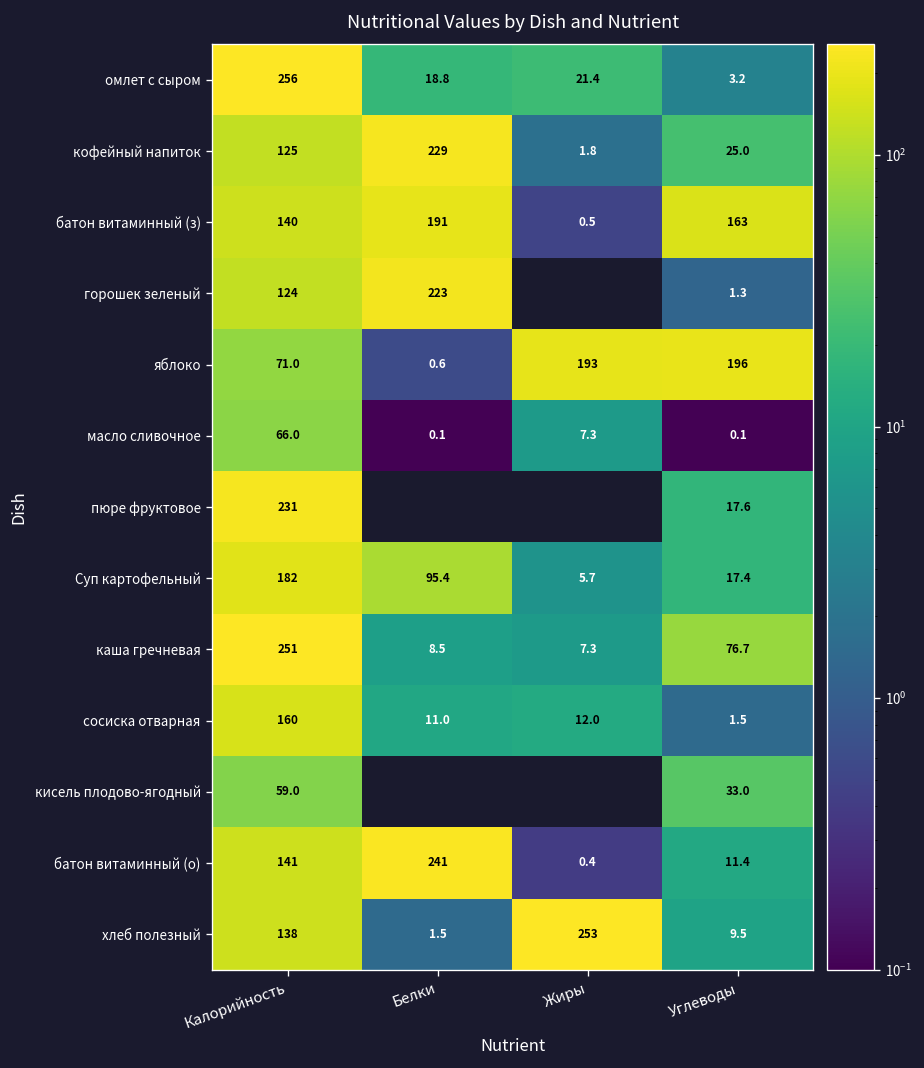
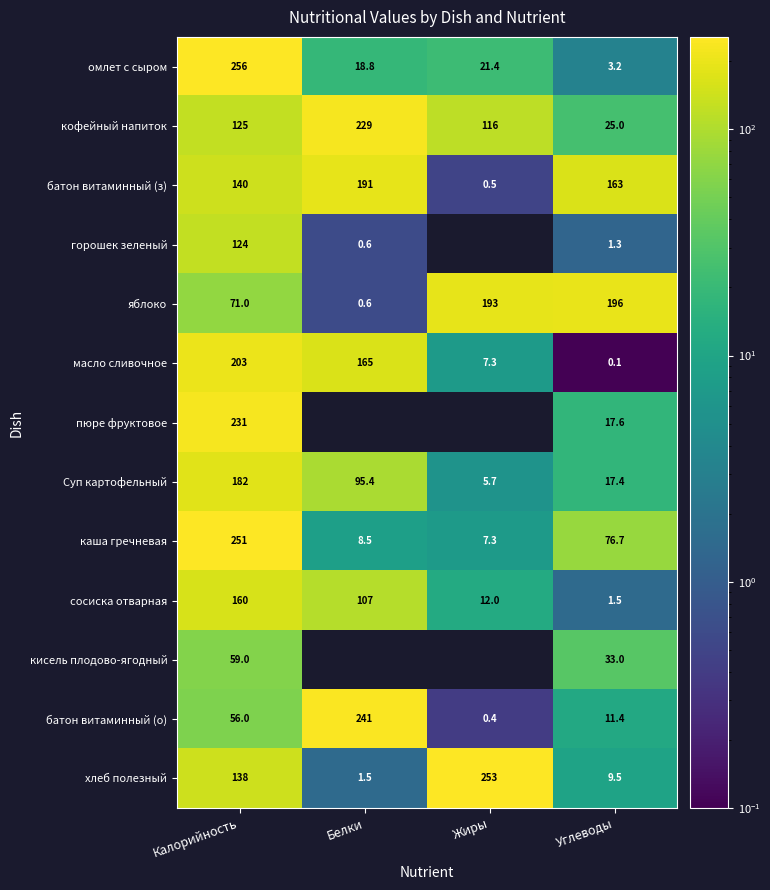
кофейный напиток, Жиры: 1.8 -> 116
горошек зеленый, Белки: 223 -> 0.6
масло сливочное, Калорийность: 66.0 -> 203
масло сливочное, Белки: 0.1 -> 165
сосиска отварная, Белки: 11.0 -> 107
батон витаминный (о), Калорийность: 141 -> 56.0
